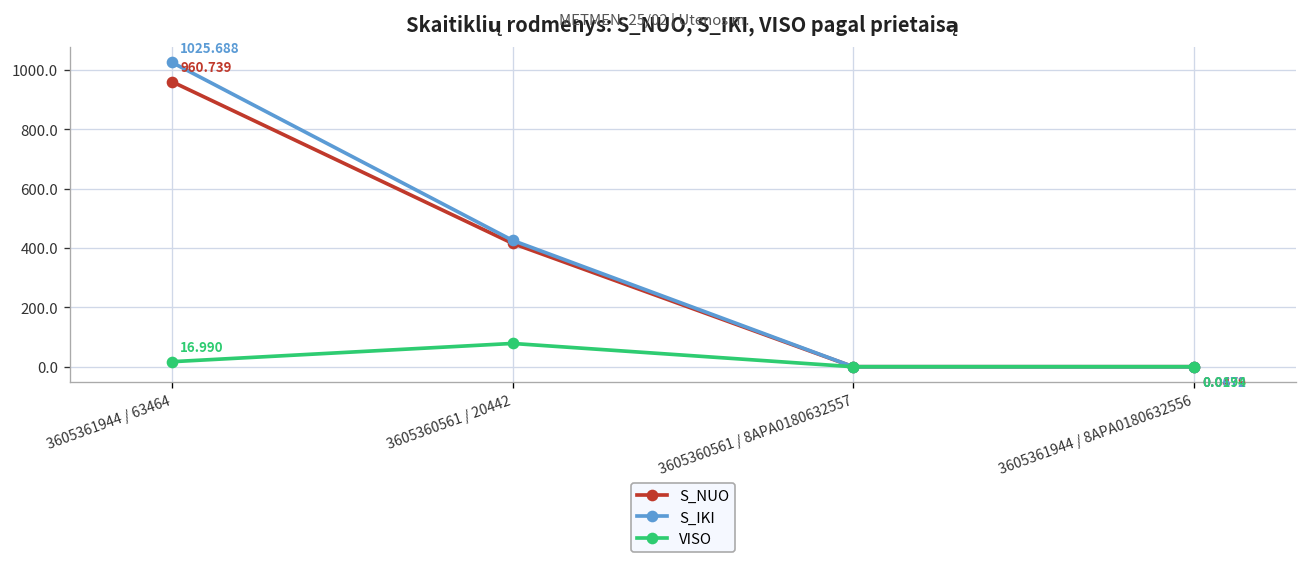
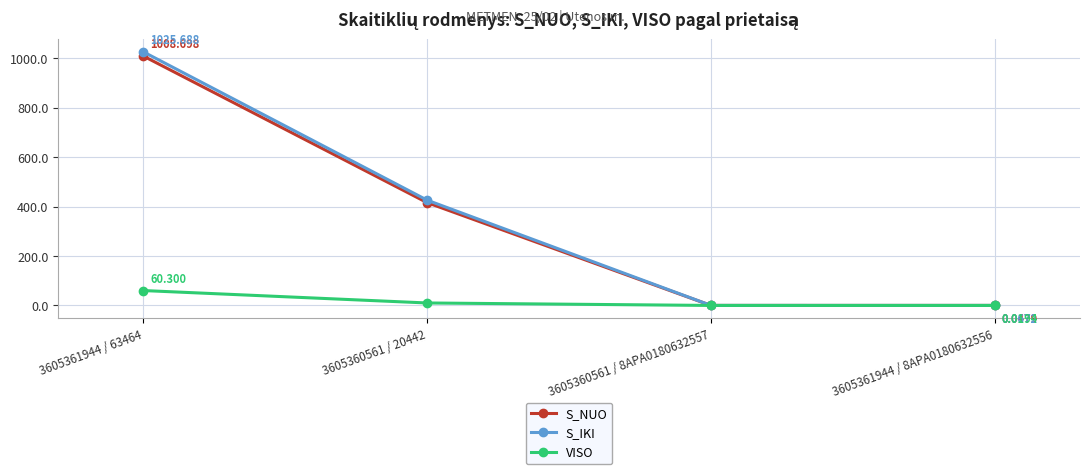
S_NUO, 3605361944 / 63464: 960.739 -> 1008.698
VISO, 3605361944 / 63464: 16.990 -> 60.300
VISO, 3605360561 / 20442: 80 -> 10
